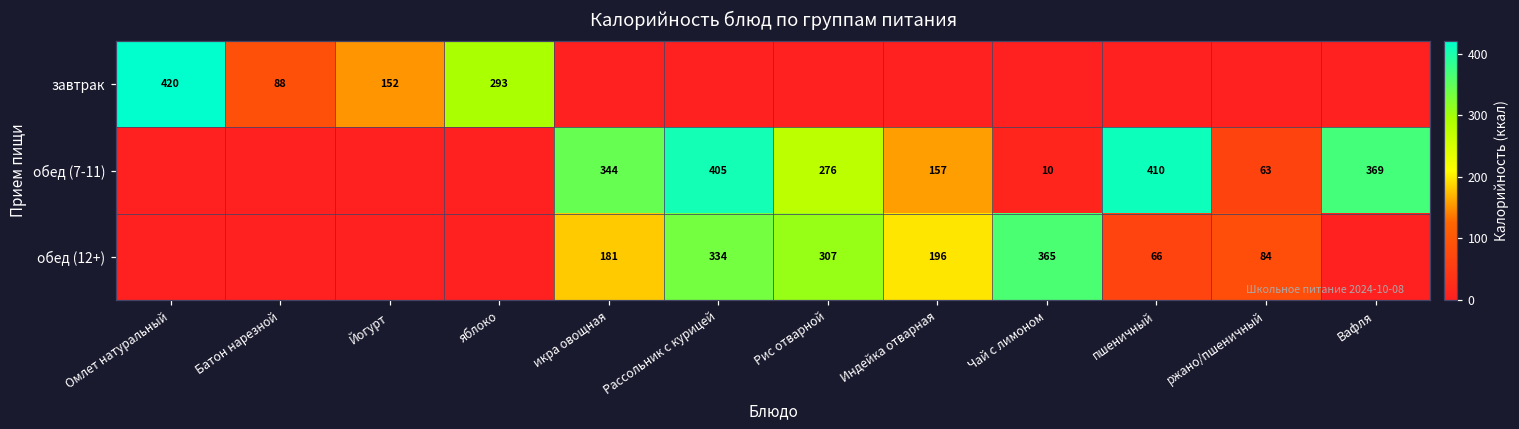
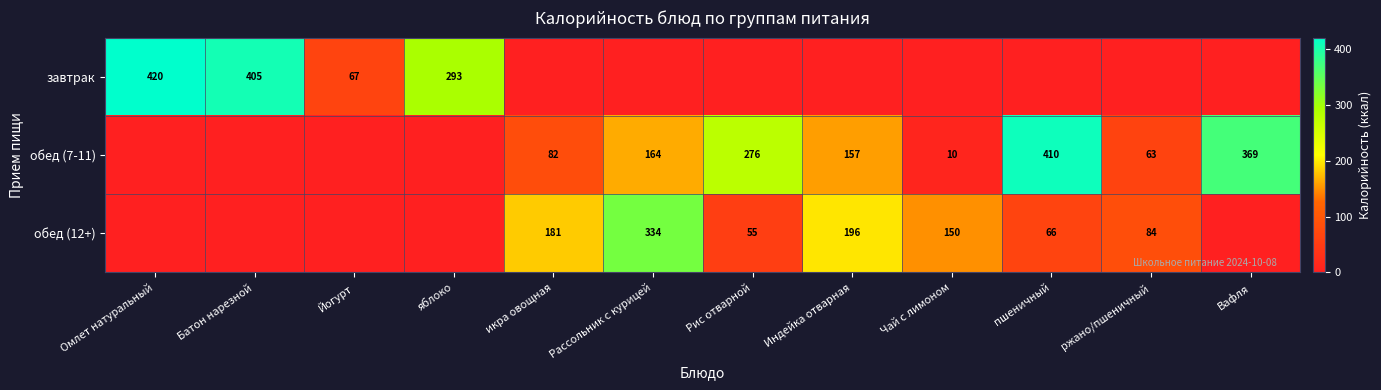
завтрак, Батон нарезной: 88 -> 405
завтрак, Йогурт: 152 -> 67
обед (7-11), икра овощная: 344 -> 82
обед (7-11), Рассольник с курицей: 405 -> 164
обед (12+), Рис отварной: 307 -> 55
обед (12+), Чай с лимоном: 365 -> 150
